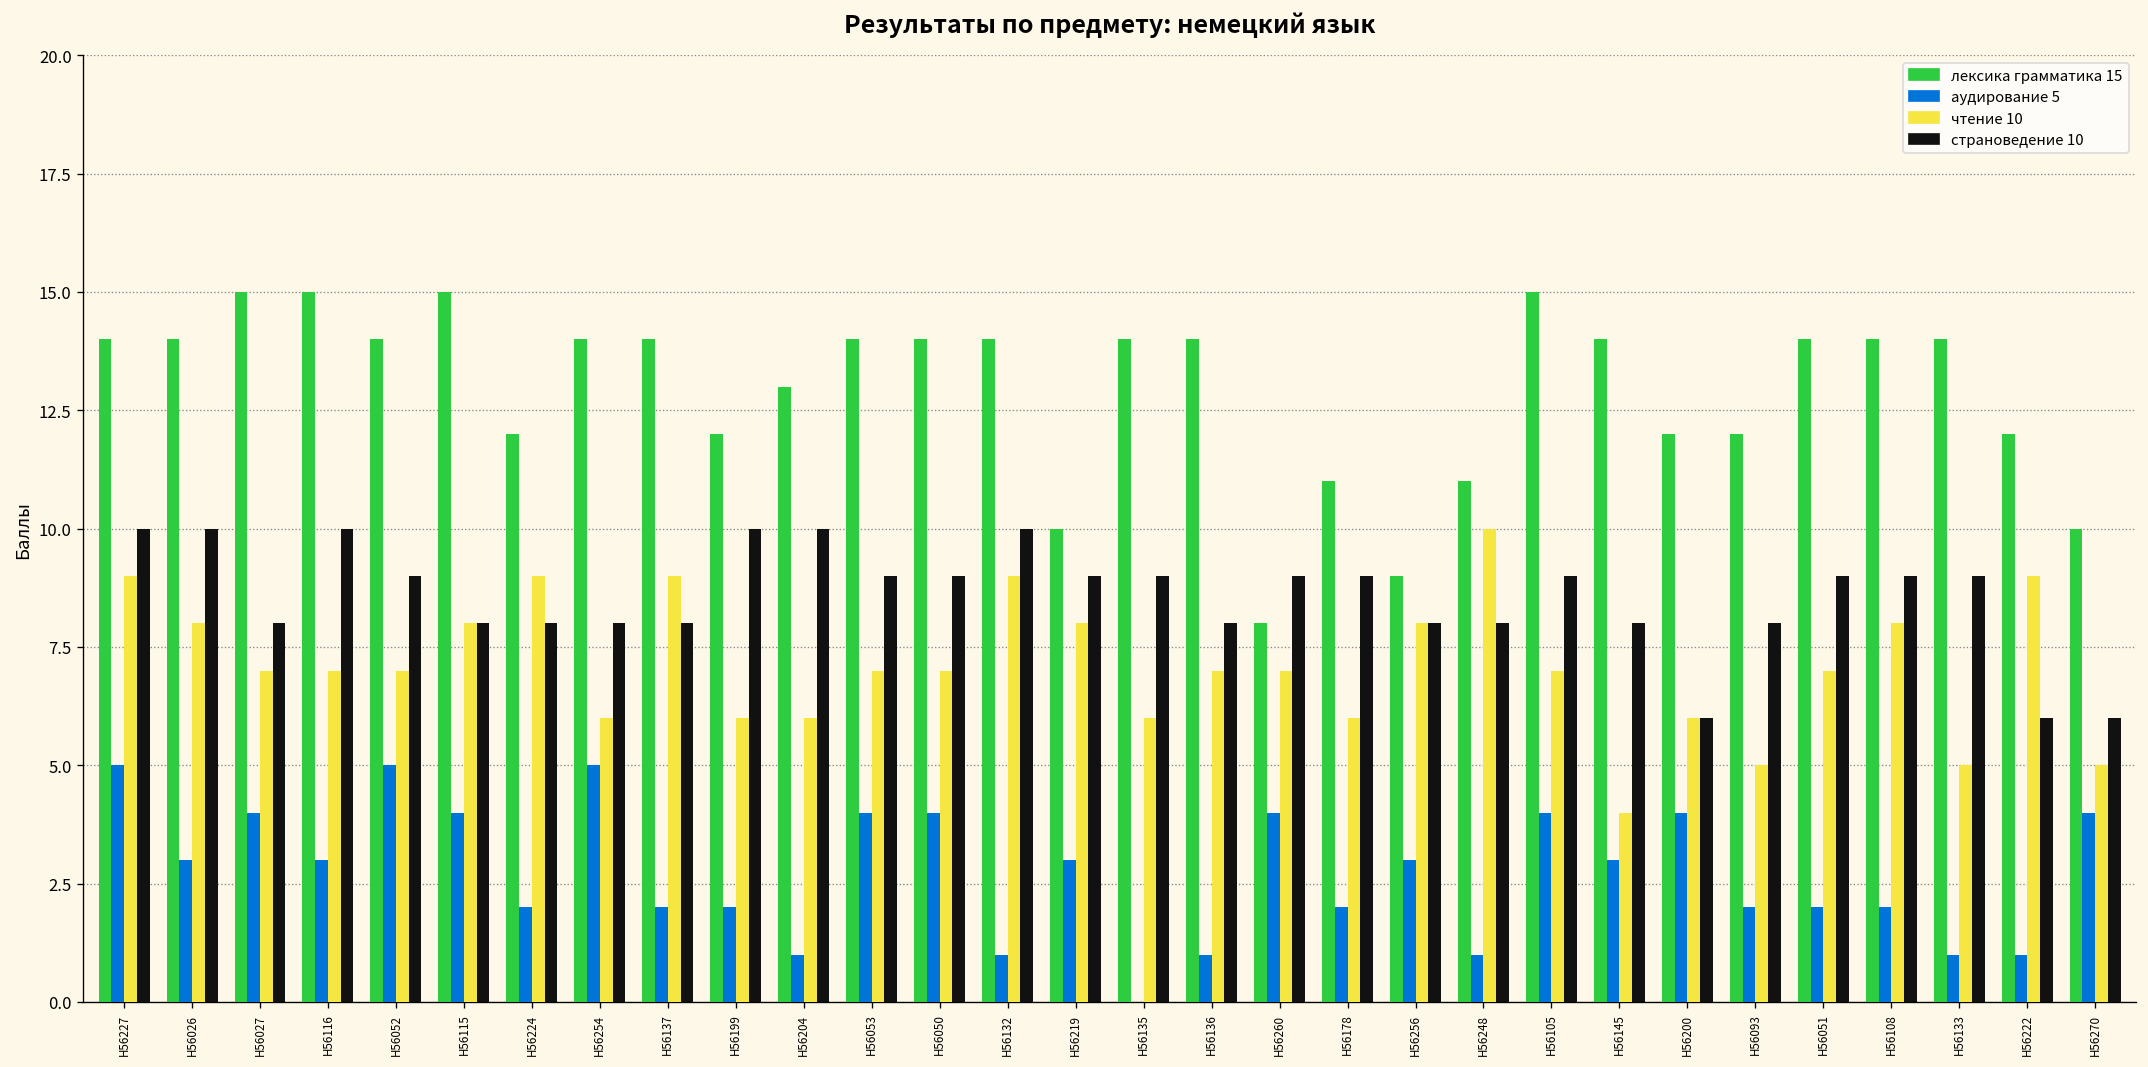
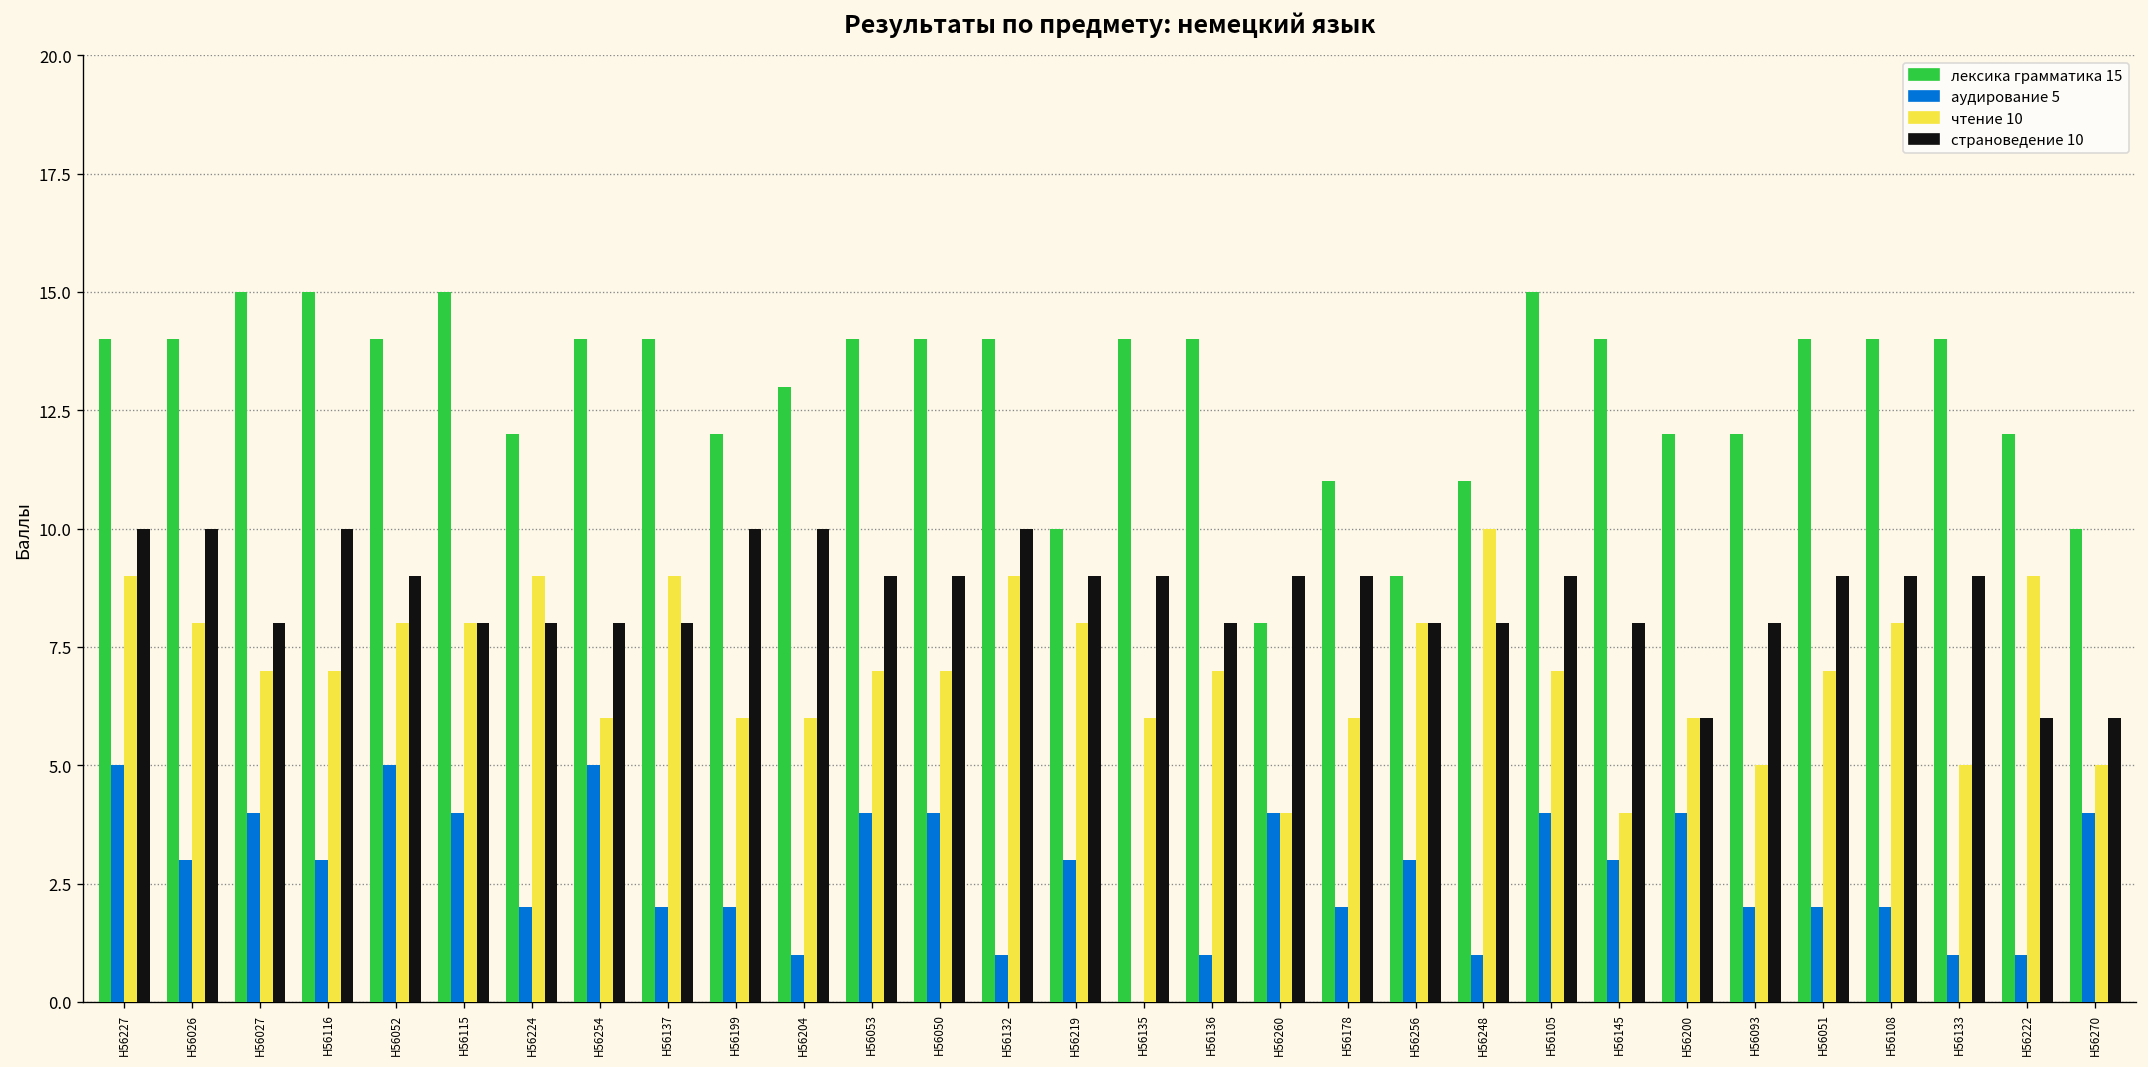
чтение 10, Н56052: 7 -> 8
чтение 10, Н56260: 7 -> 4
